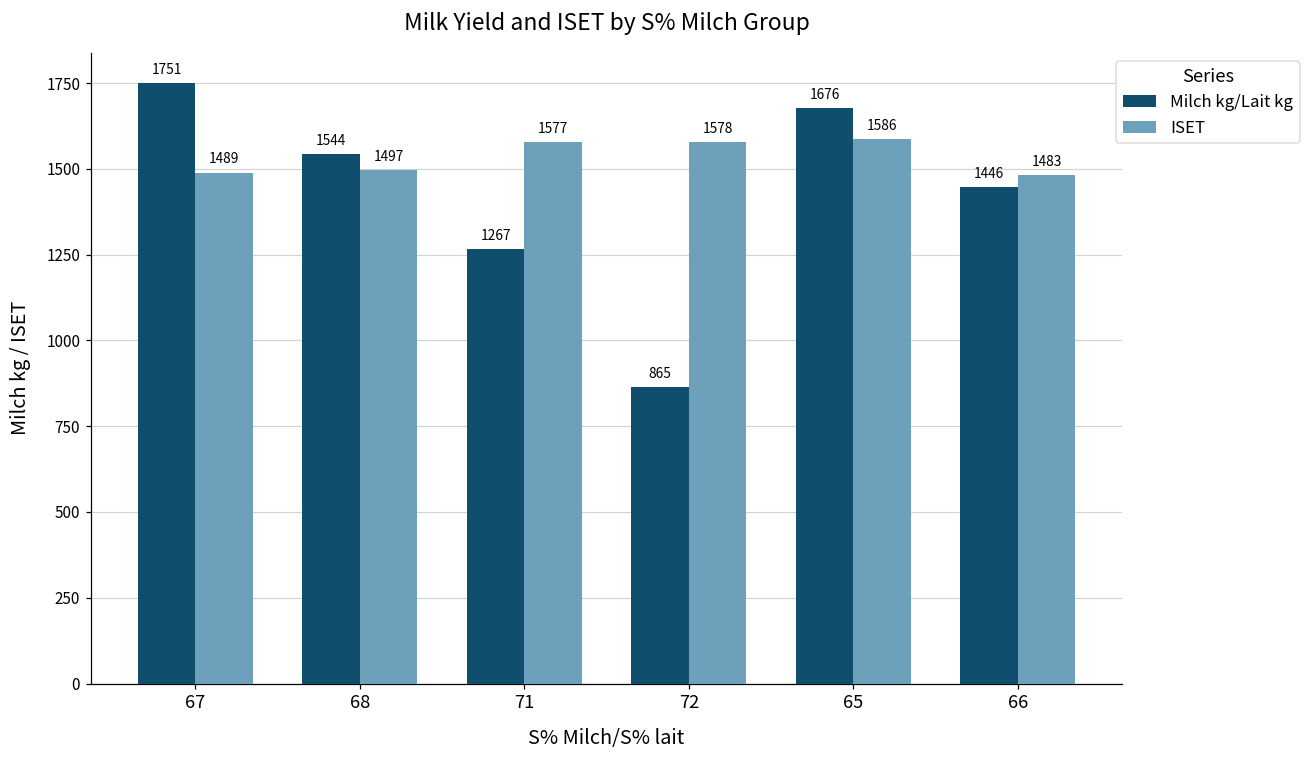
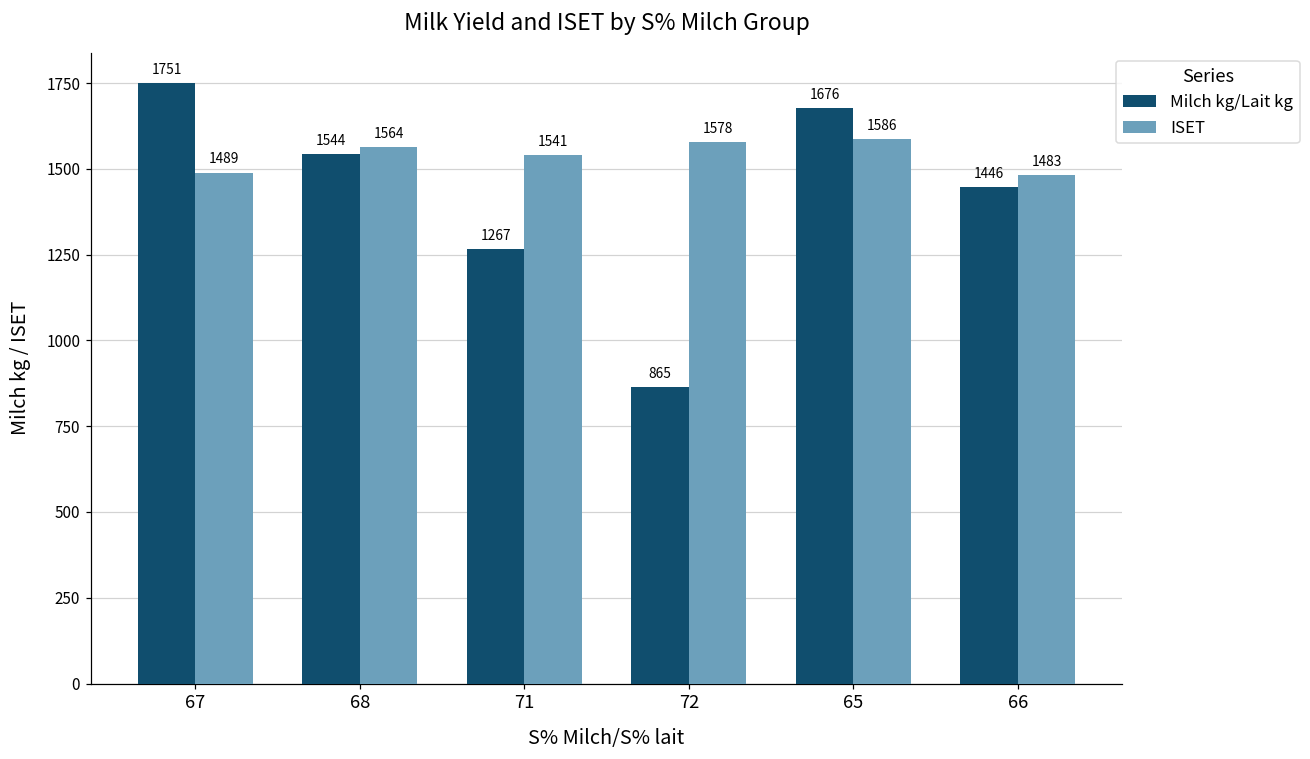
ISET, 68: 1497 -> 1564
ISET, 71: 1577 -> 1541
